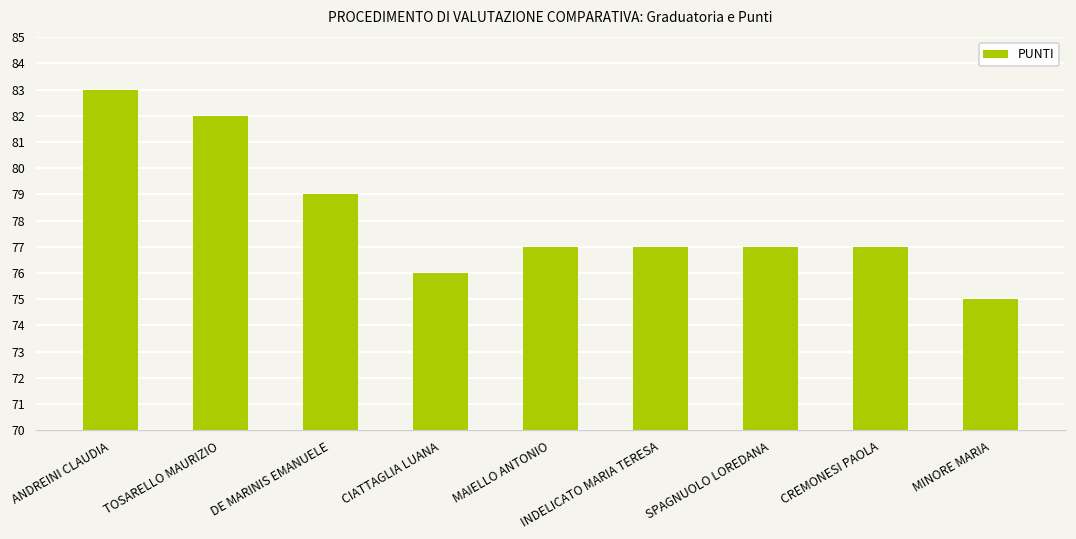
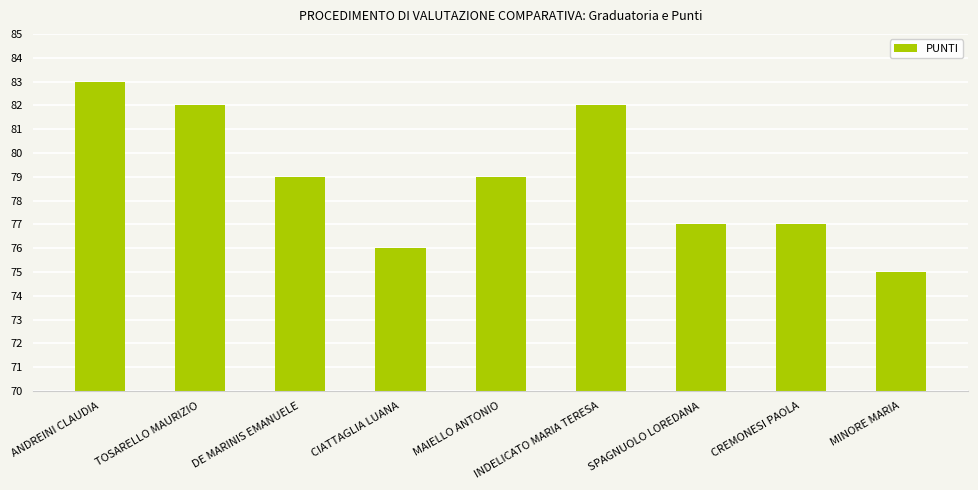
MAIELLO ANTONIO: 77 -> 79
INDELICATO MARIA TERESA: 77 -> 82
